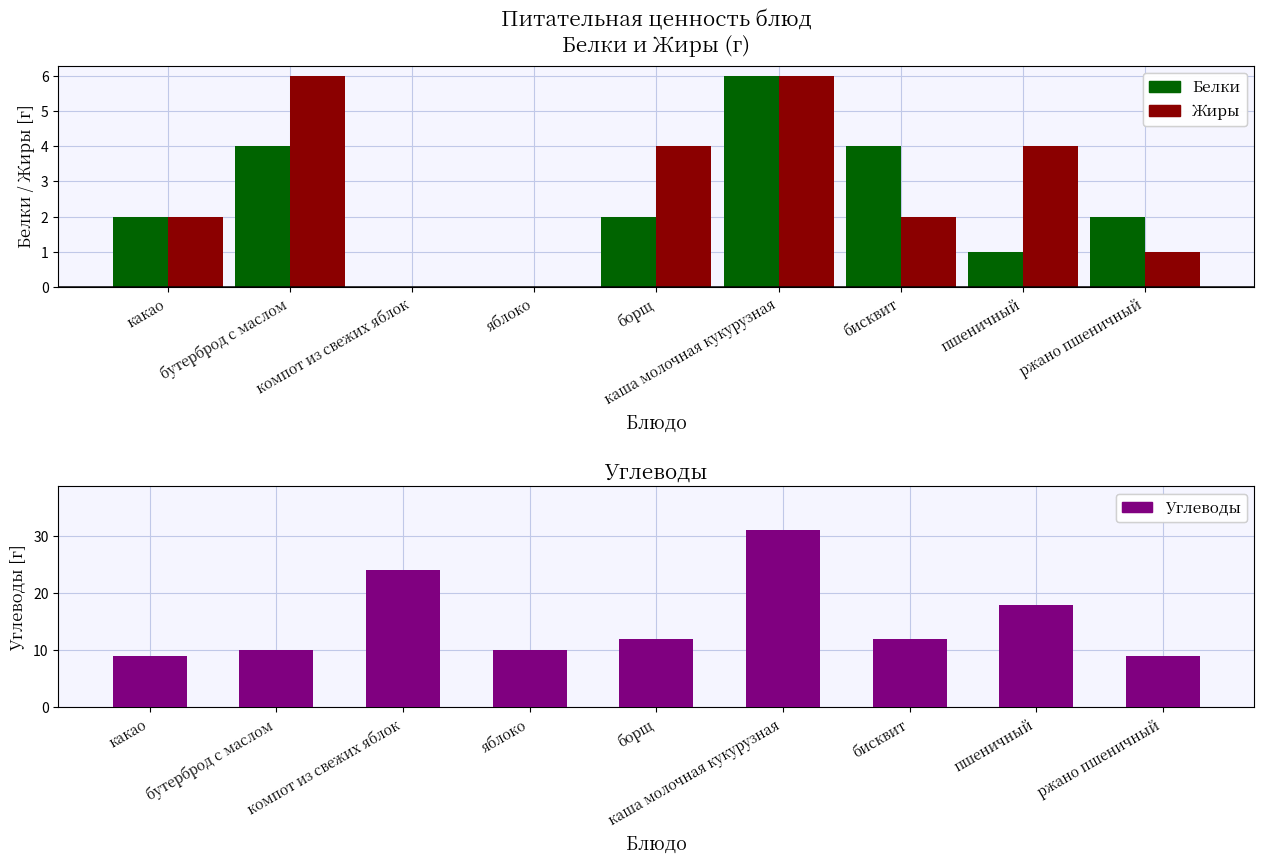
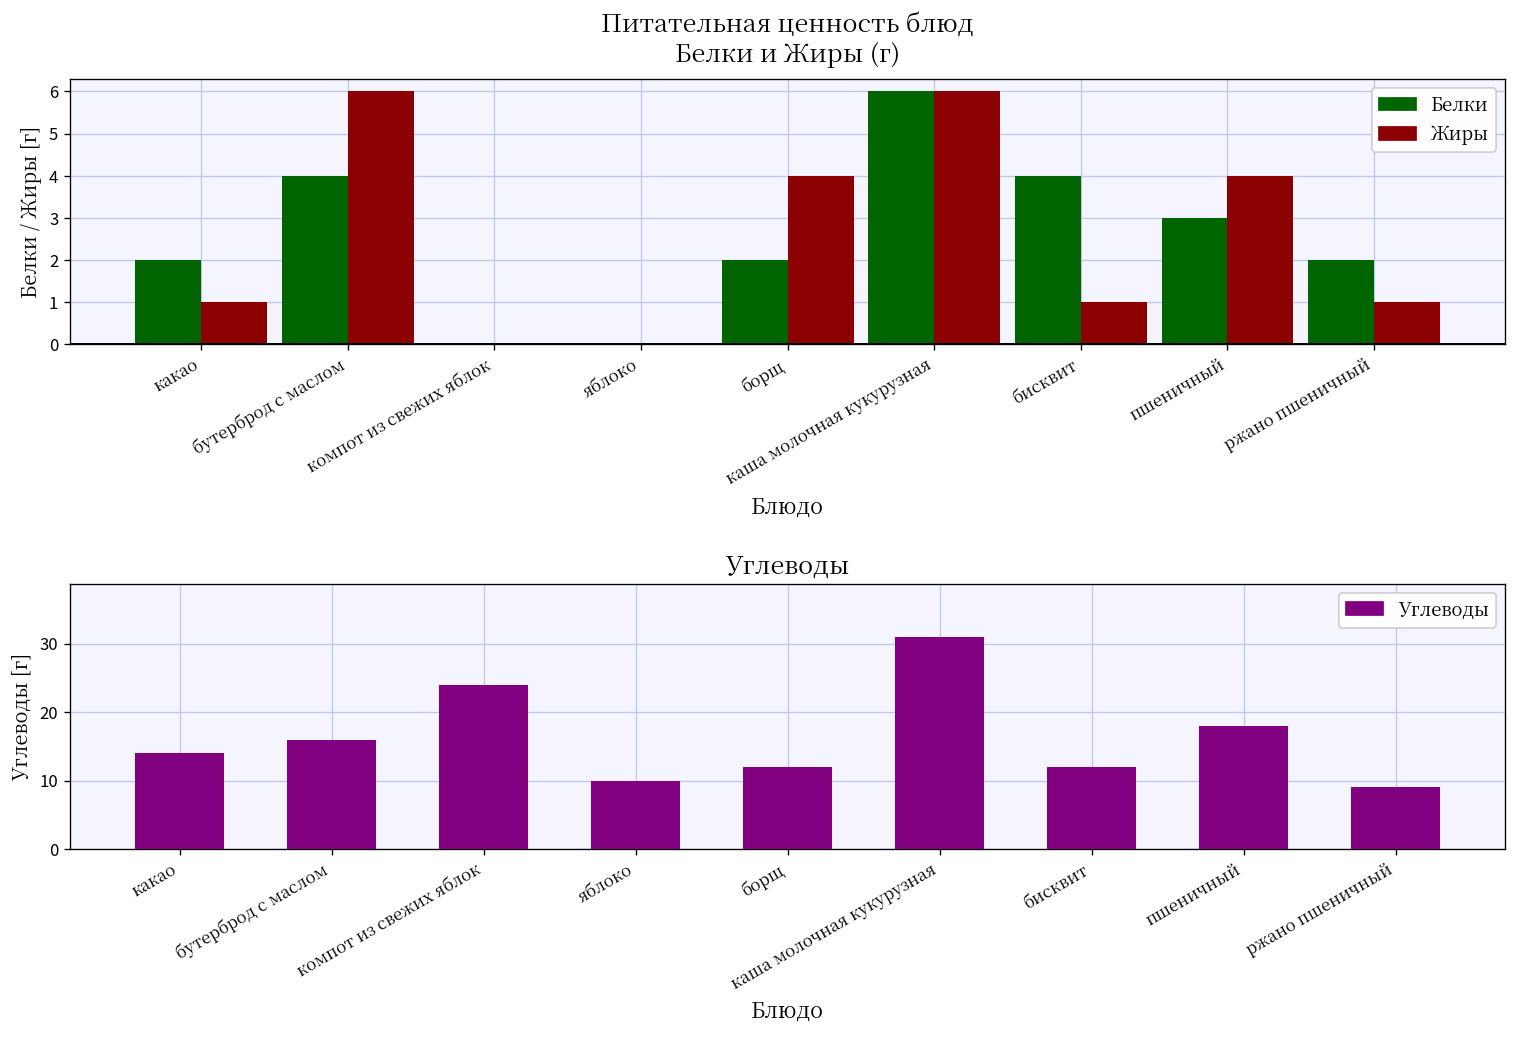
Питательная ценность блюд Белки и Жиры (г), Жиры, какао: 2 -> 1
Питательная ценность блюд Белки и Жиры (г), Жиры, бисквит: 2 -> 1
Питательная ценность блюд Белки и Жиры (г), Белки, пшеничный: 1 -> 3
Углеводы, какао: 9 -> 14
Углеводы, бутерброд с маслом: 10 -> 16
